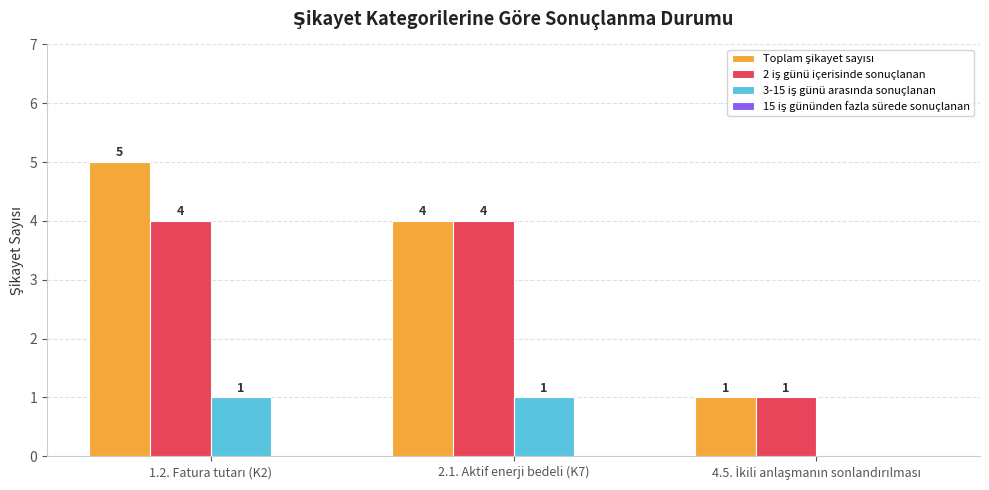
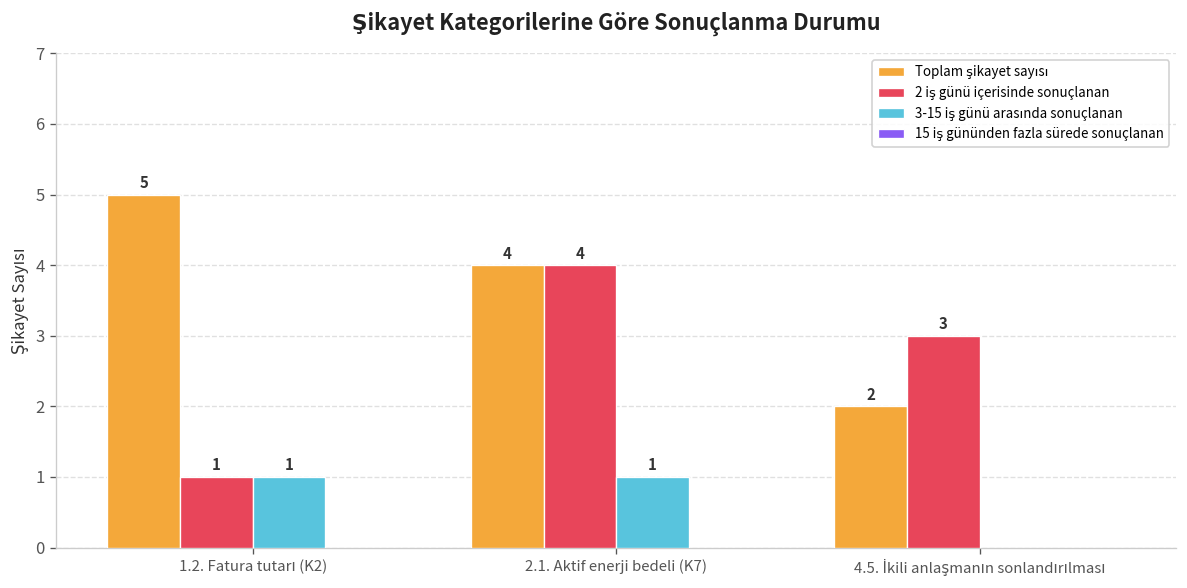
2 iş günü içerisinde sonuçlanan, 1.2. Fatura tutarı (K2): 4 -> 1
Toplam şikayet sayısı, 4.5. İkili anlaşmanın sonlandırılması: 1 -> 2
2 iş günü içerisinde sonuçlanan, 4.5. İkili anlaşmanın sonlandırılması: 1 -> 3
